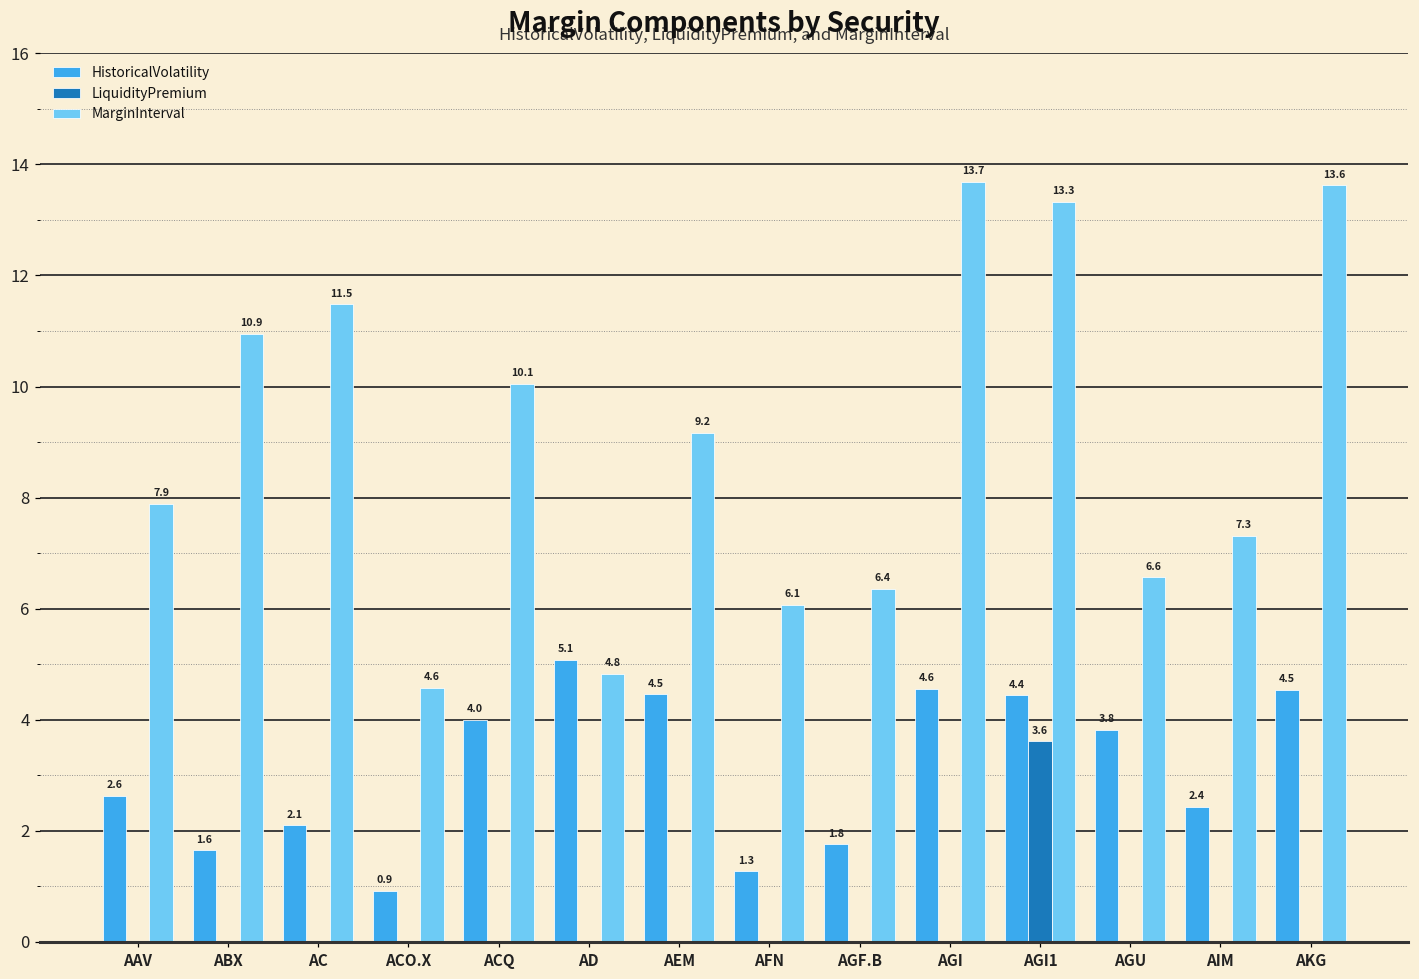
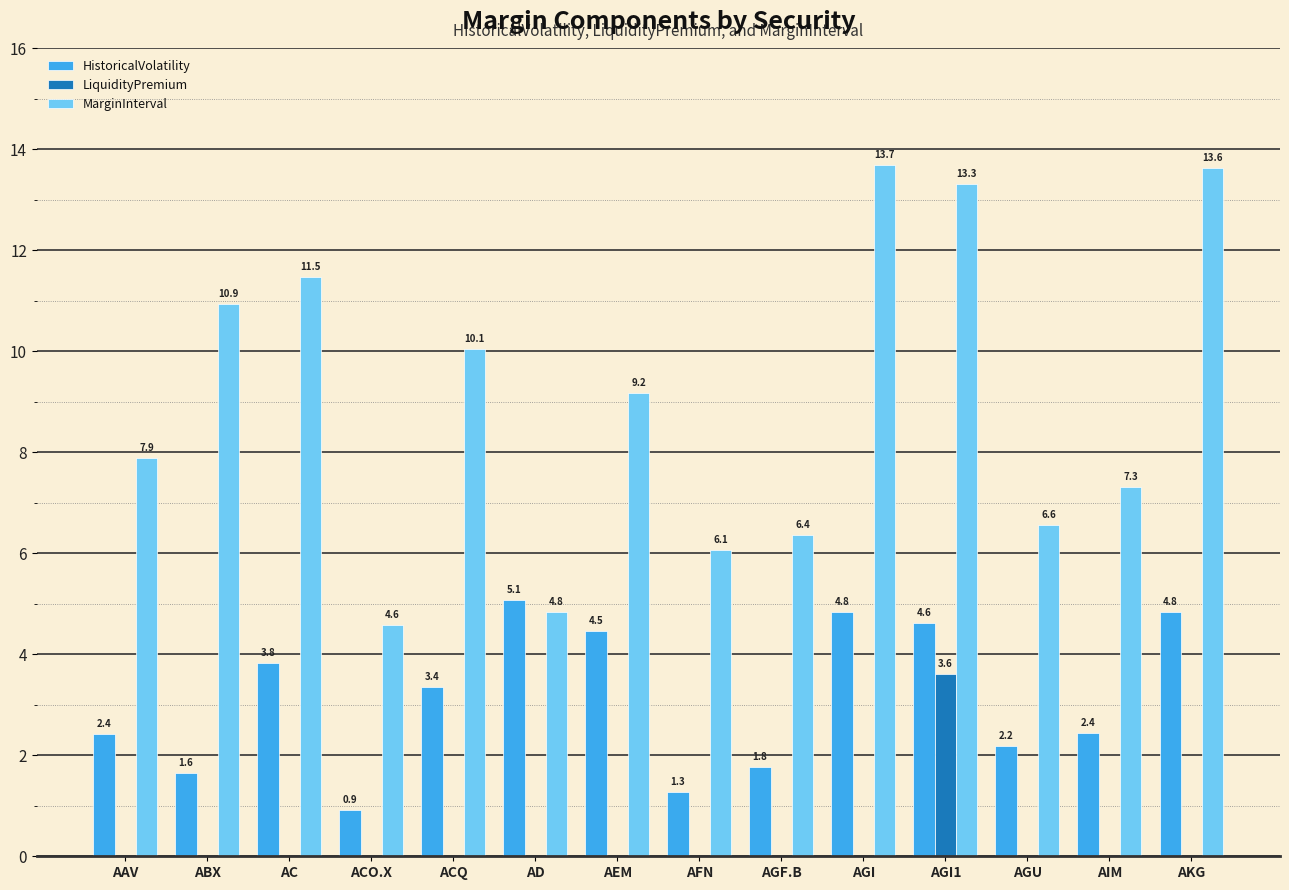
HistoricalVolatility, AAV: 2.6 -> 2.4
HistoricalVolatility, AC: 2.1 -> 3.8
HistoricalVolatility, ACQ: 4.0 -> 3.4
HistoricalVolatility, AGI: 4.6 -> 4.8
HistoricalVolatility, AGI1: 4.4 -> 4.6
HistoricalVolatility, AGU: 3.8 -> 2.2
HistoricalVolatility, AKG: 4.5 -> 4.8
